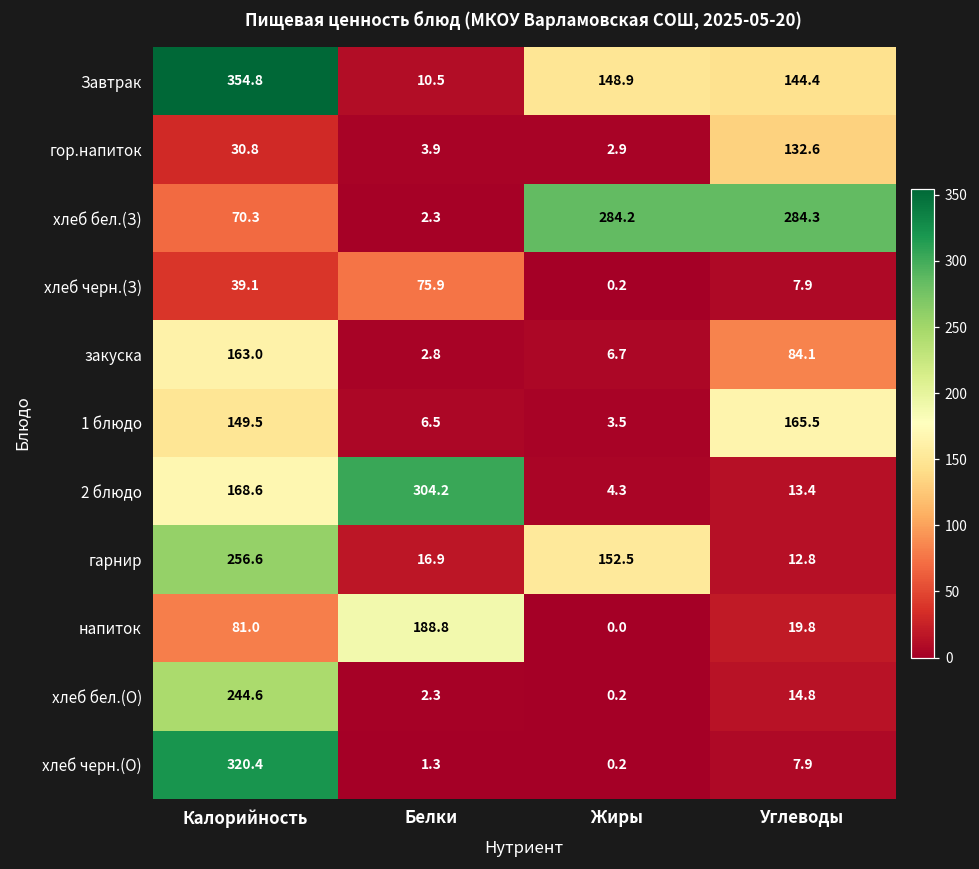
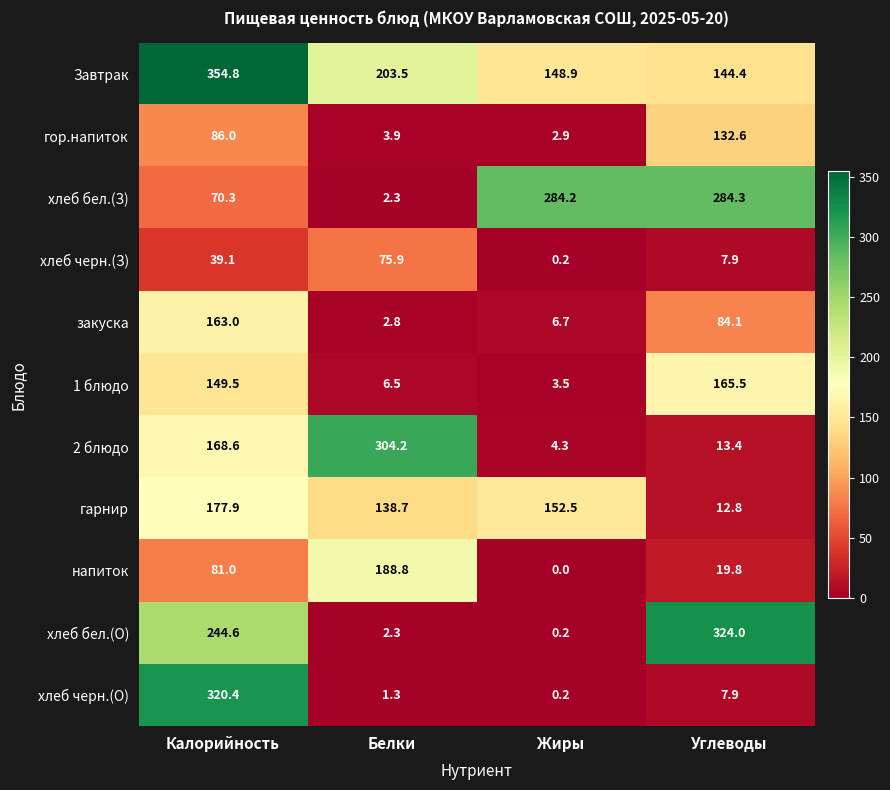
Завтрак, Белки: 10.5 -> 203.5
гор.напиток, Калорийность: 30.8 -> 86.0
гарнир, Калорийность: 256.6 -> 177.9
гарнир, Белки: 16.9 -> 138.7
хлеб бел.(О), Углеводы: 14.8 -> 324.0
